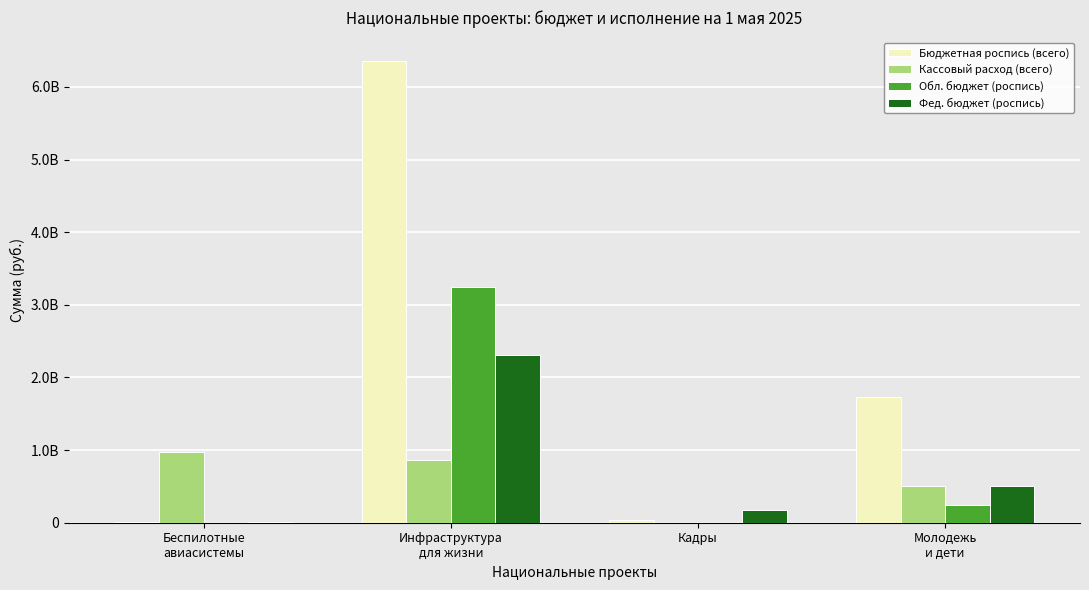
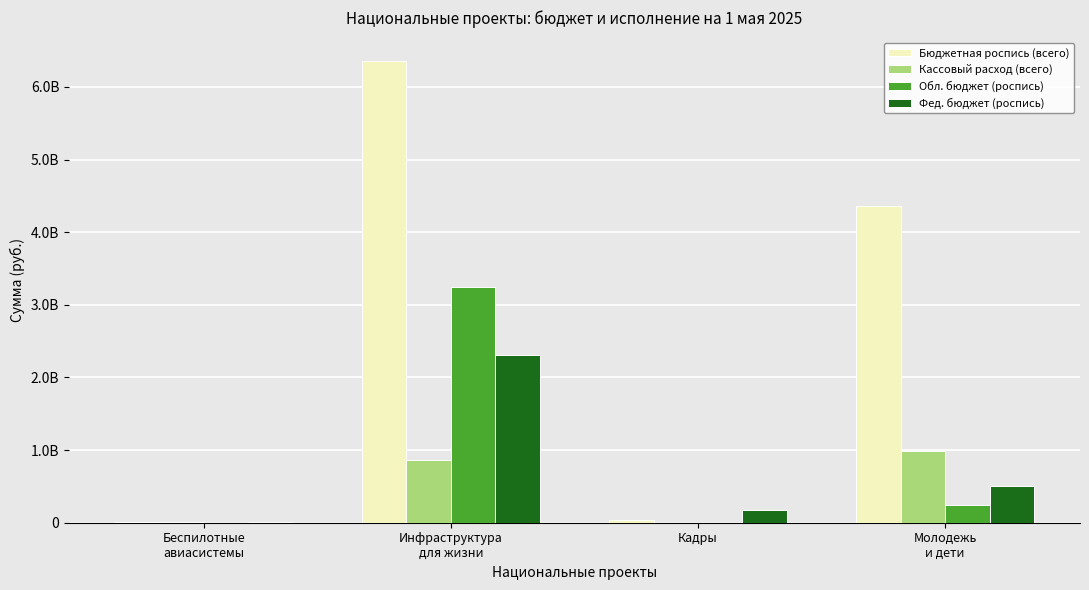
Кассовый расход (всего), Беспилотные авиасистемы: 1000000000 -> 0
Бюджетная роспись (всего), Молодежь и дети: 1700000000 -> 4400000000
Кассовый расход (всего), Молодежь и дети: 500000000 -> 1000000000
